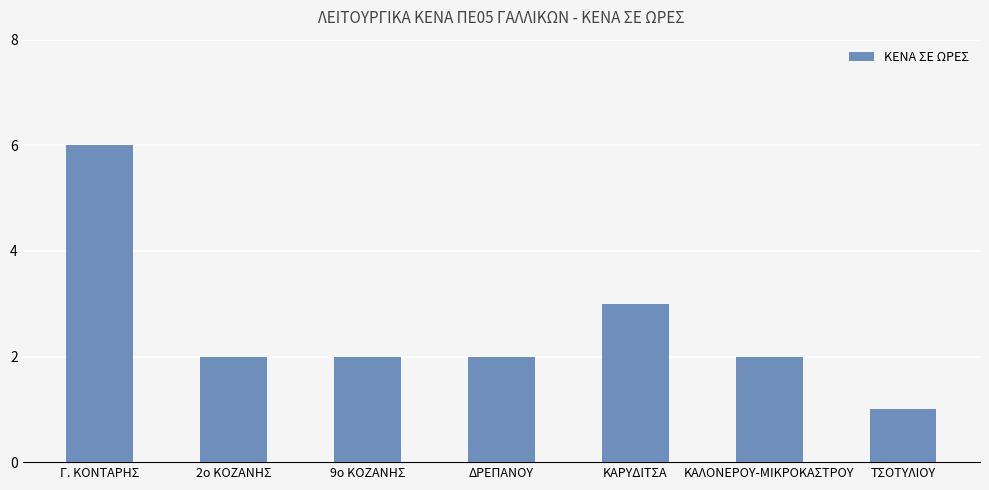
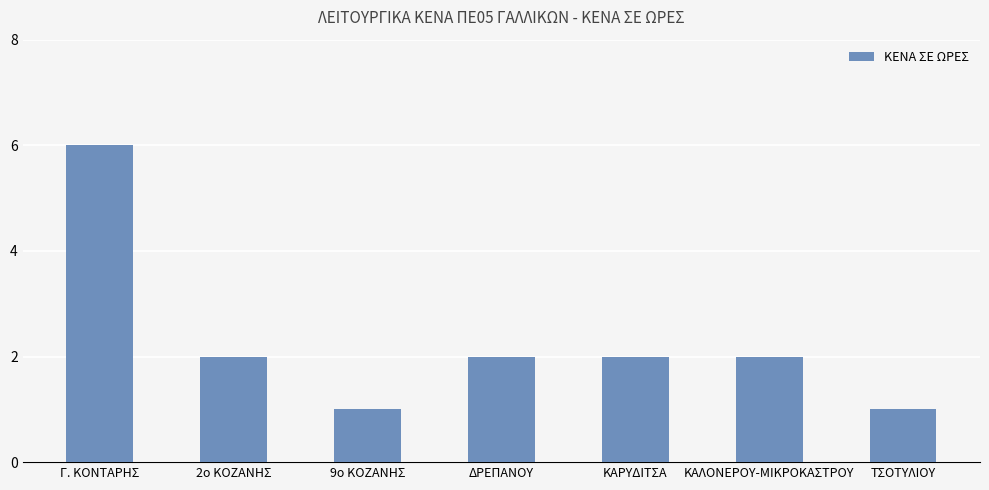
9ο ΚΟΖΑΝΗΣ: 2 -> 1
ΚΑΡΥΔΙΤΣΑ: 3 -> 2
